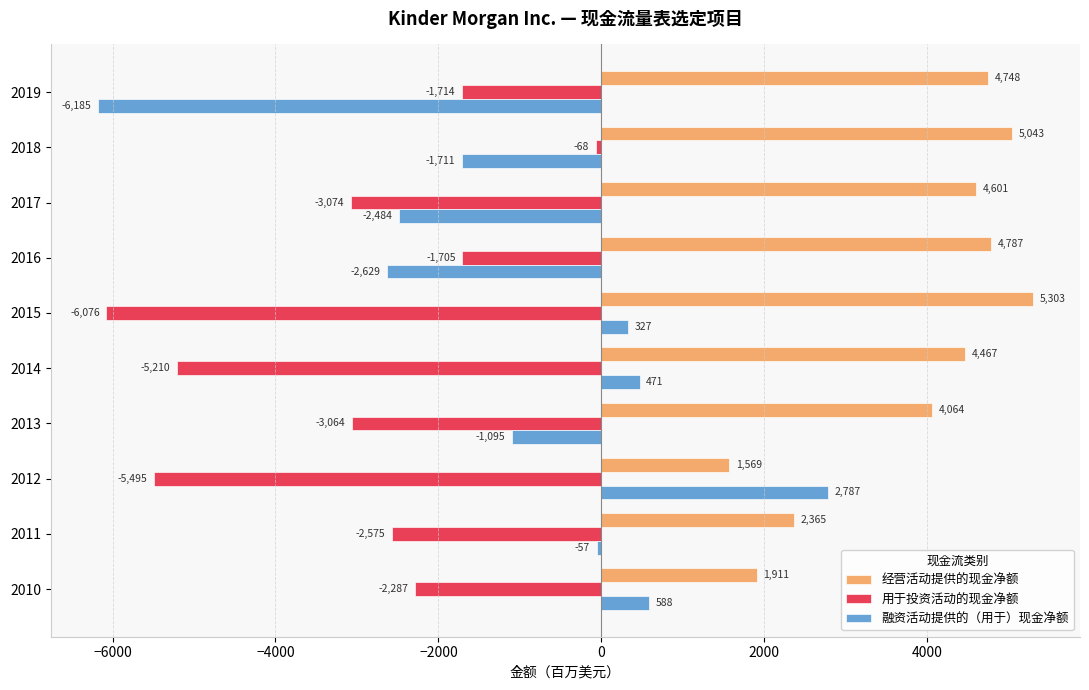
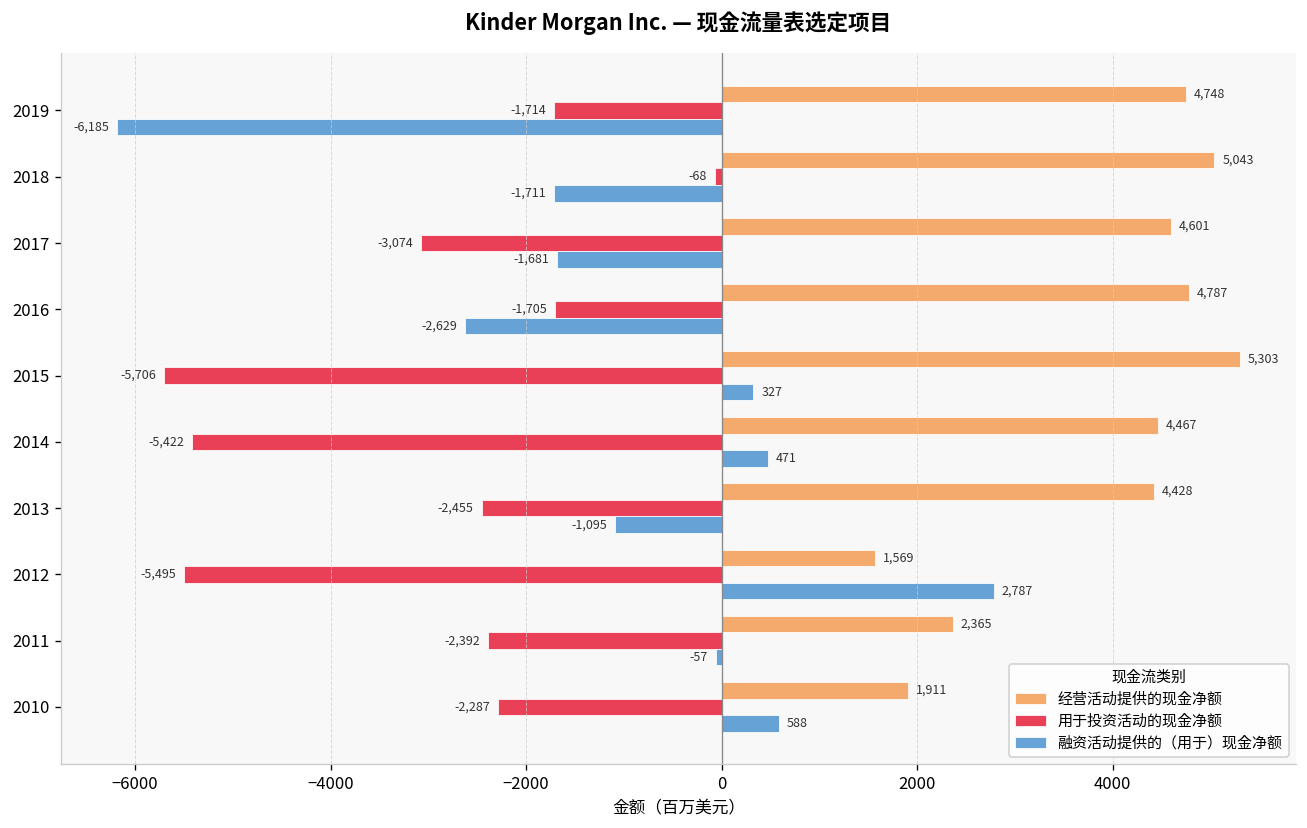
融资活动提供的（用于）现金净额, 2017: -2,484 -> -1,681
用于投资活动的现金净额, 2015: -6,076 -> -5,706
用于投资活动的现金净额, 2014: -5,210 -> -5,422
经营活动提供的现金净额, 2013: 4,064 -> 4,428
用于投资活动的现金净额, 2013: -3,064 -> -2,455
用于投资活动的现金净额, 2011: -2,575 -> -2,392
